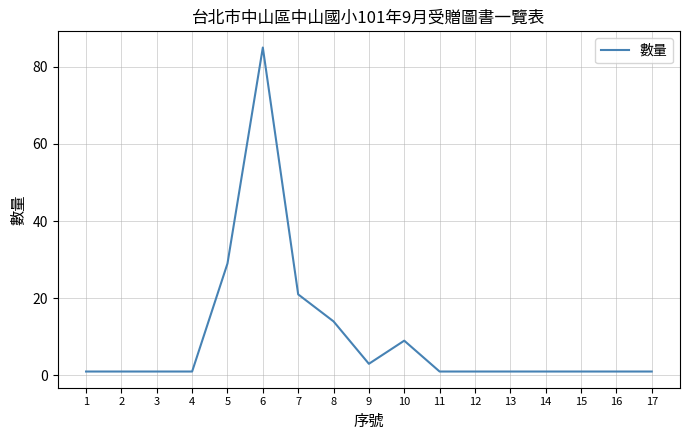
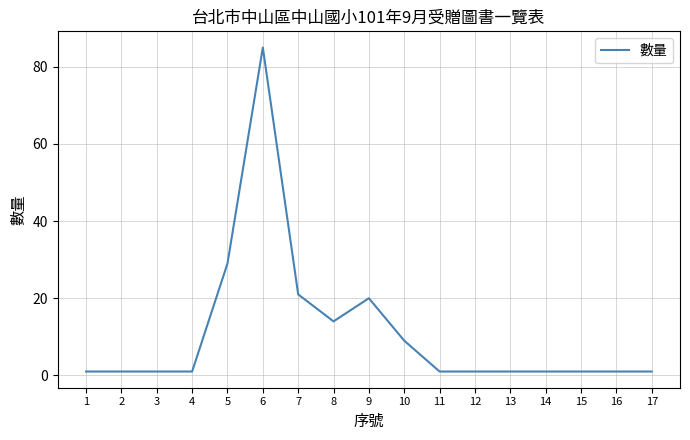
9: 3 -> 20
